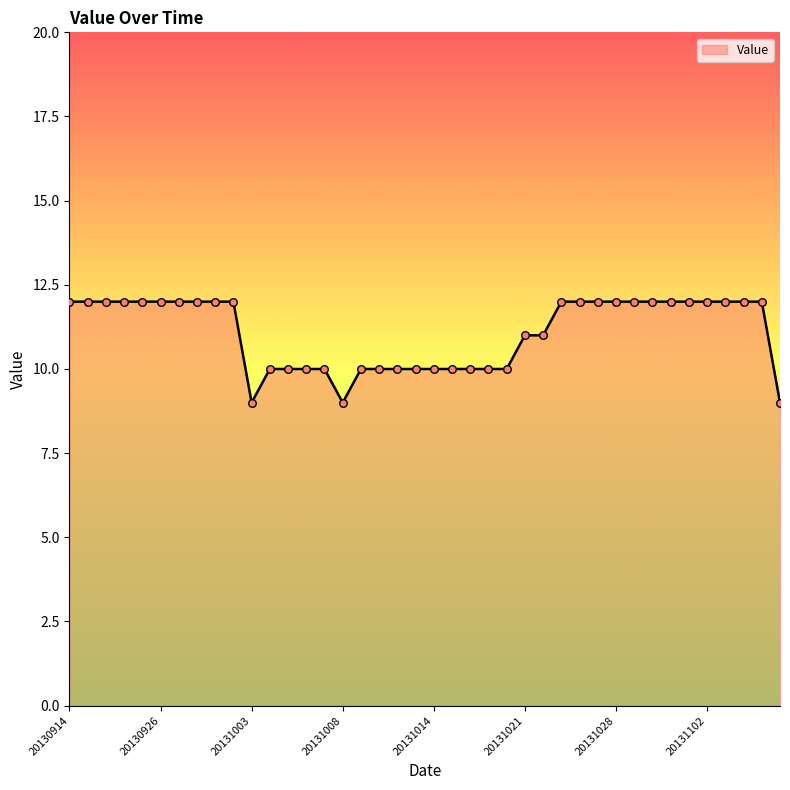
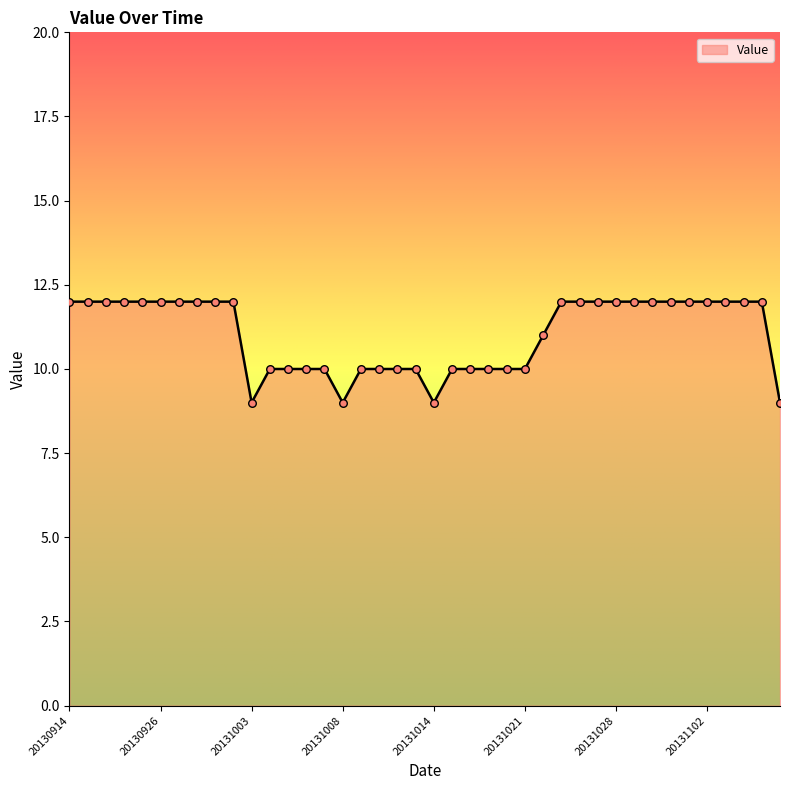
20131014: 10 -> 9
20131021: 11 -> 10
